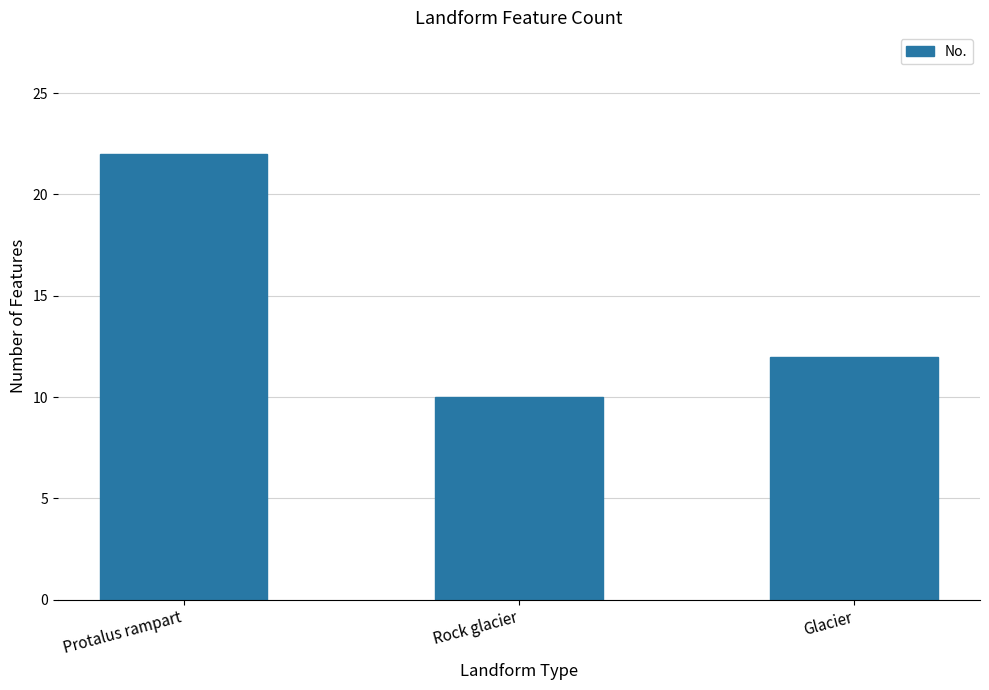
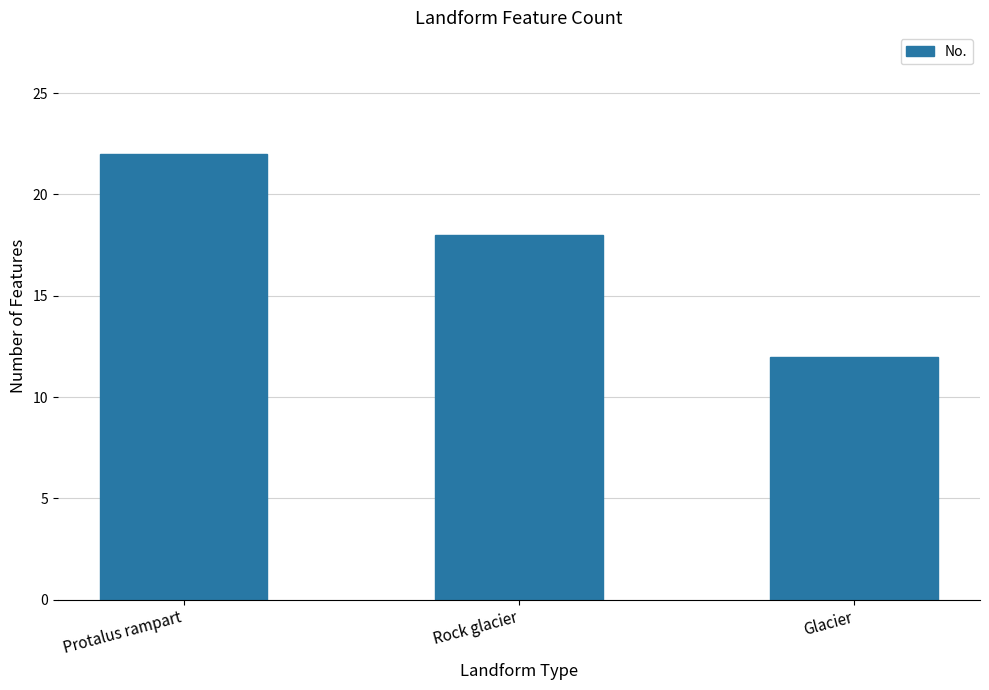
Rock glacier: 10 -> 18
